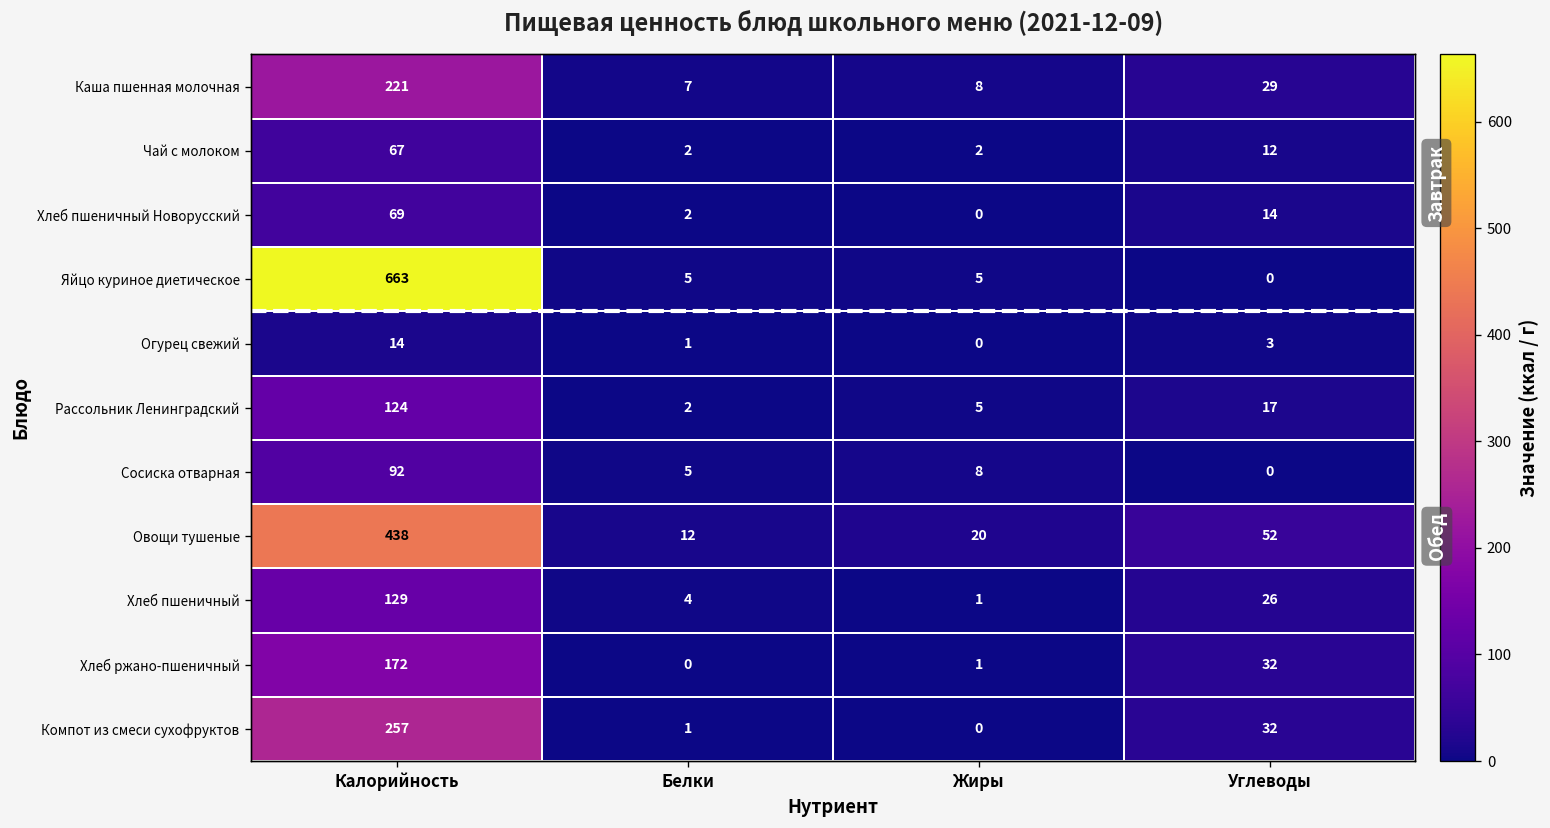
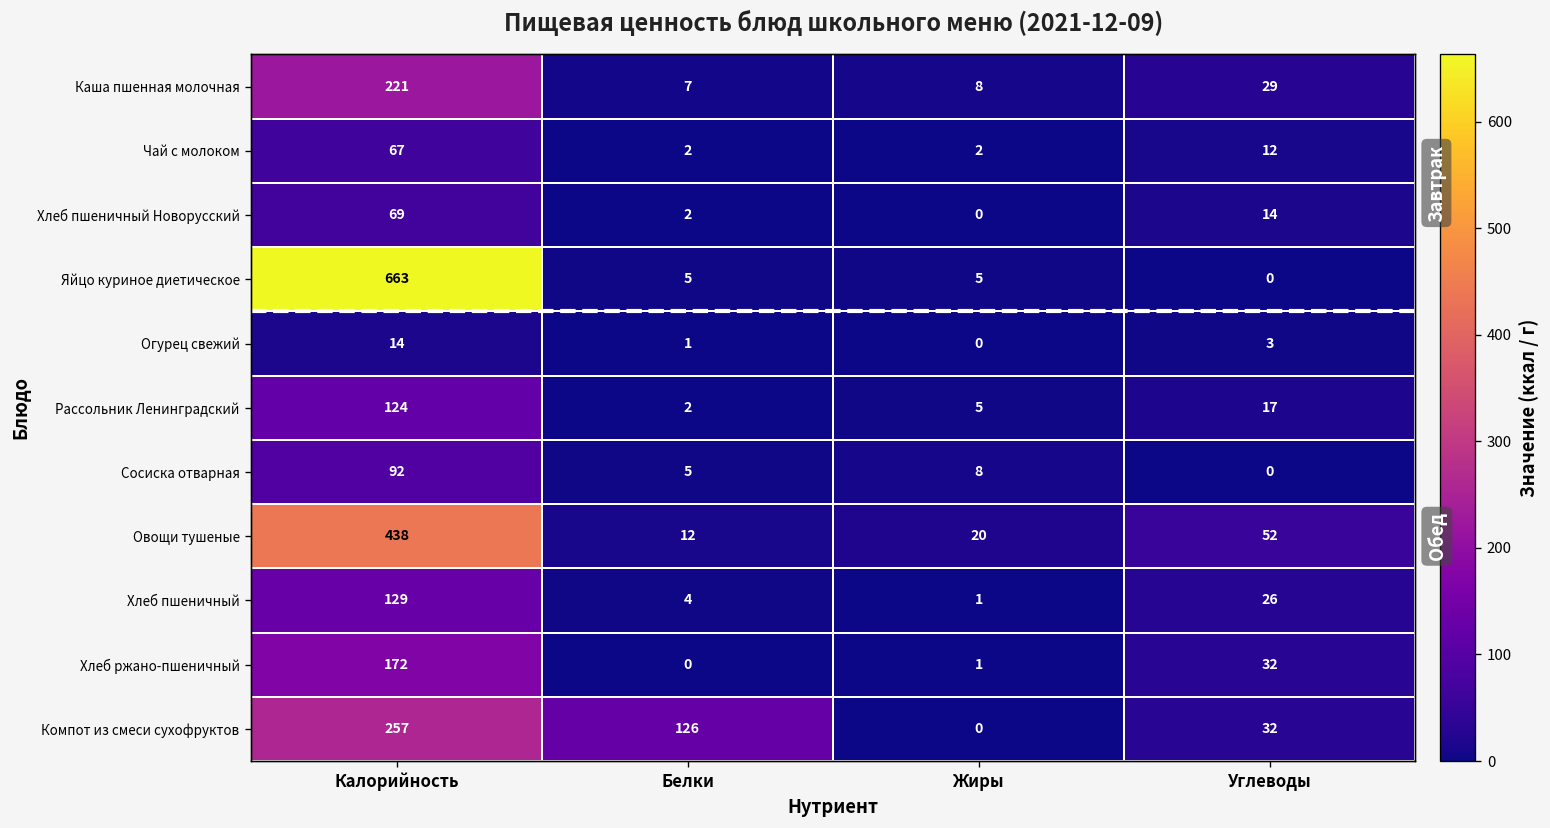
Компот из смеси сухофруктов, Белки: 1 -> 126
